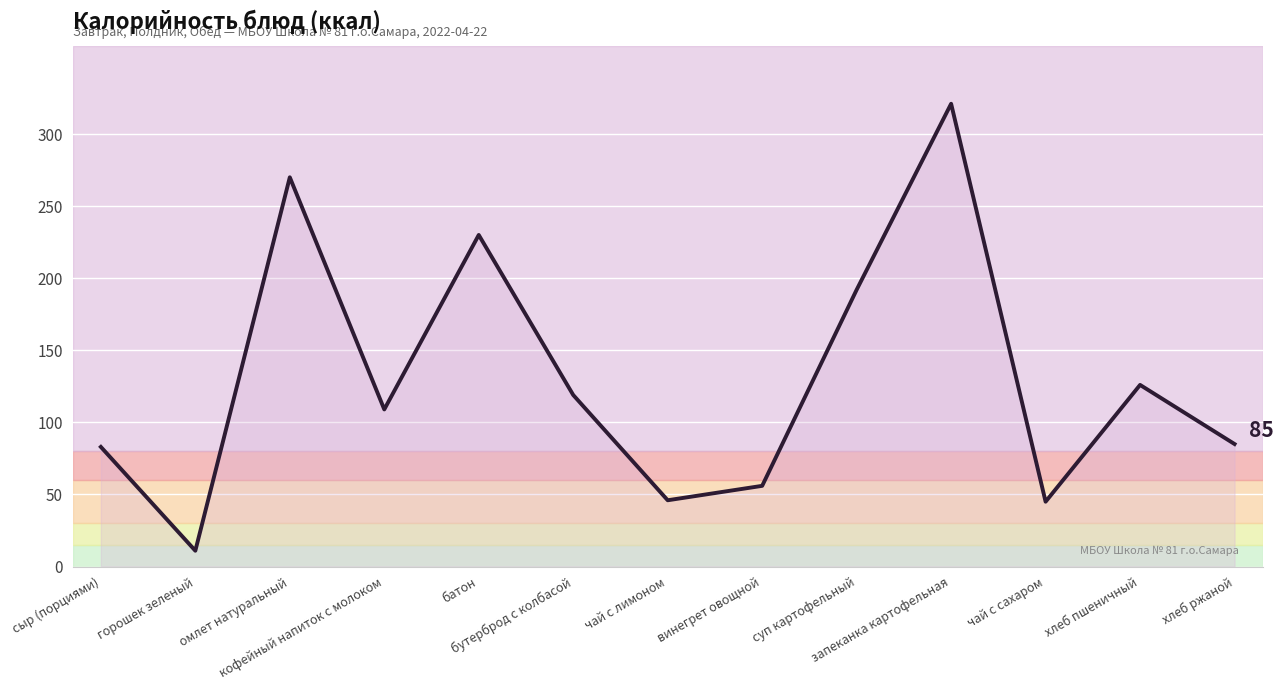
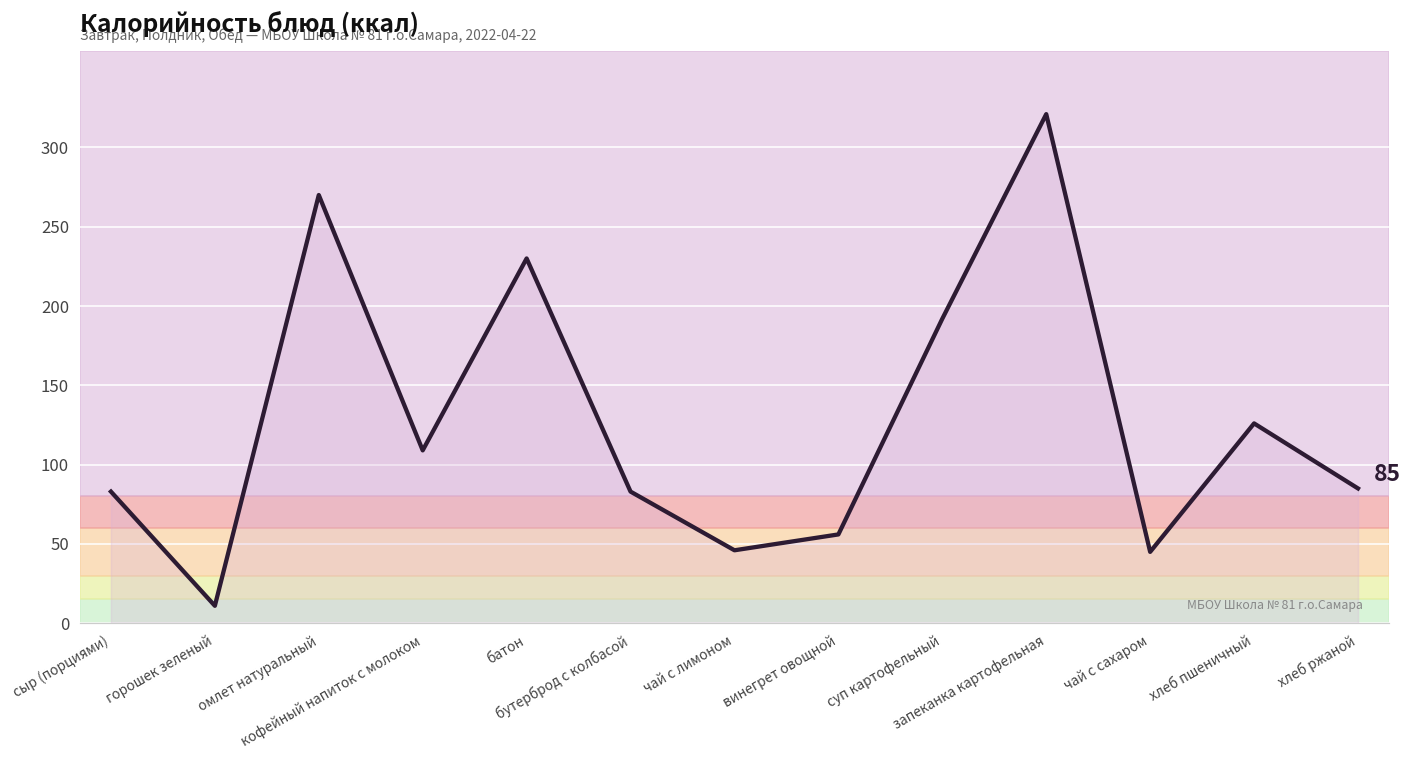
бутерброд с колбасой: 119 -> 83
